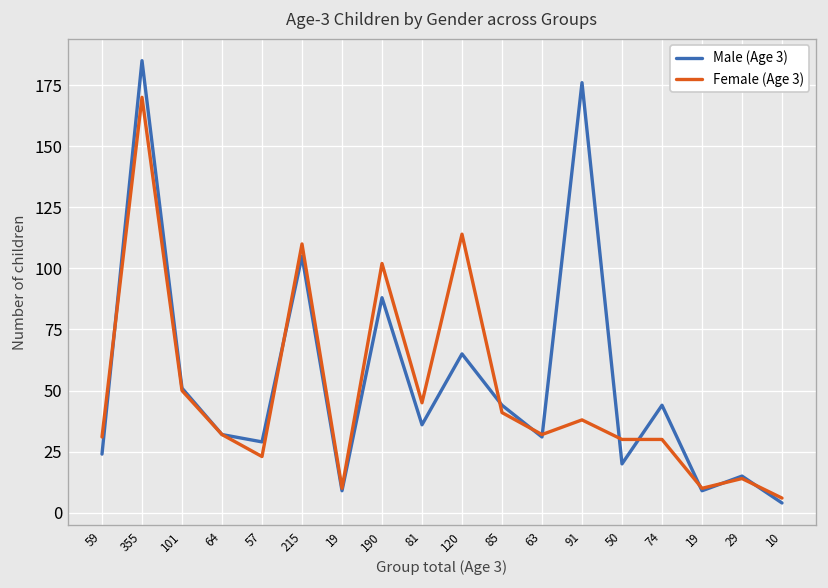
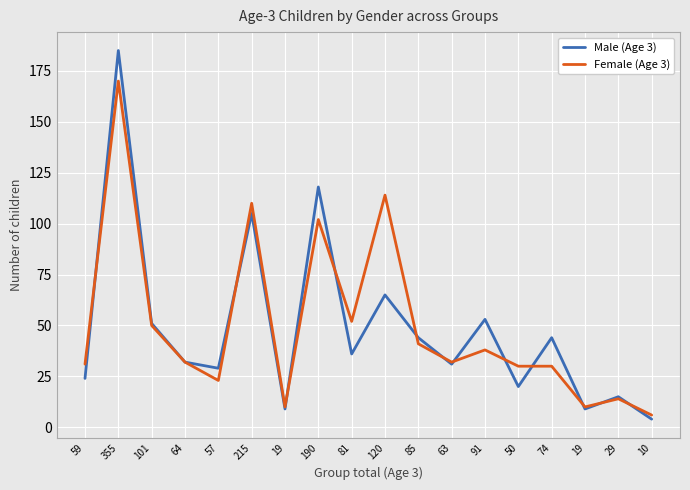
Male (Age 3), 190: 88 -> 118
Female (Age 3), 81: 45 -> 52
Male (Age 3), 91: 176 -> 53
